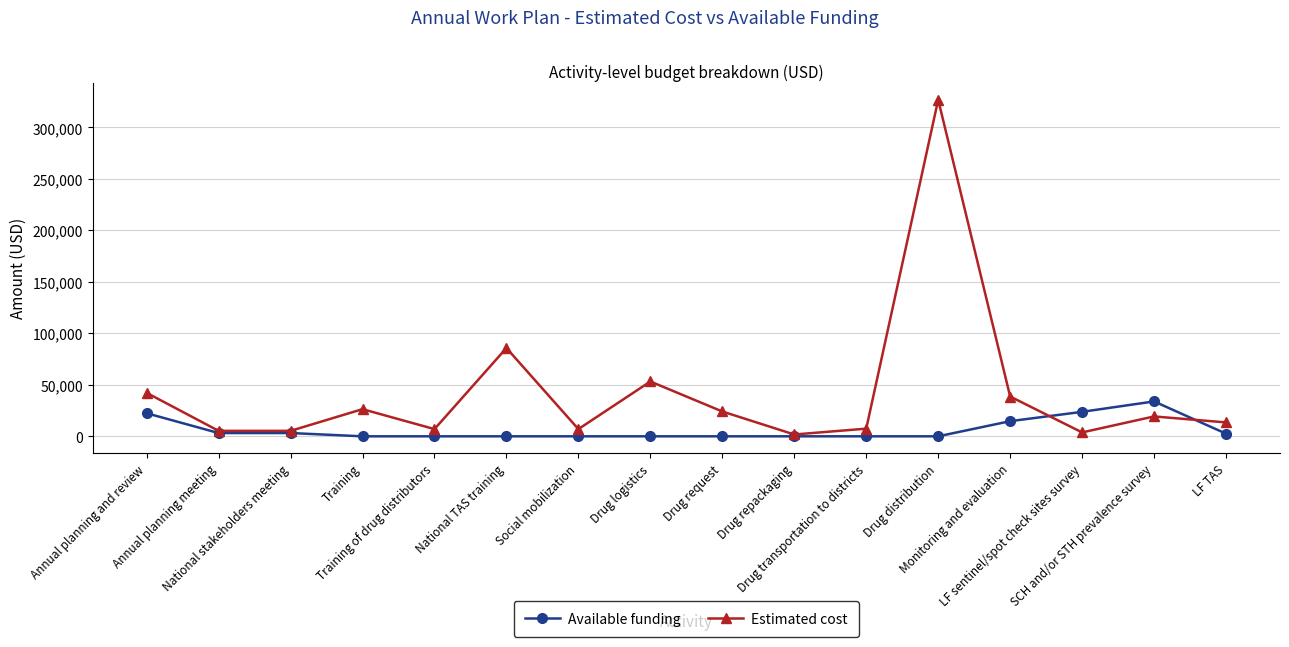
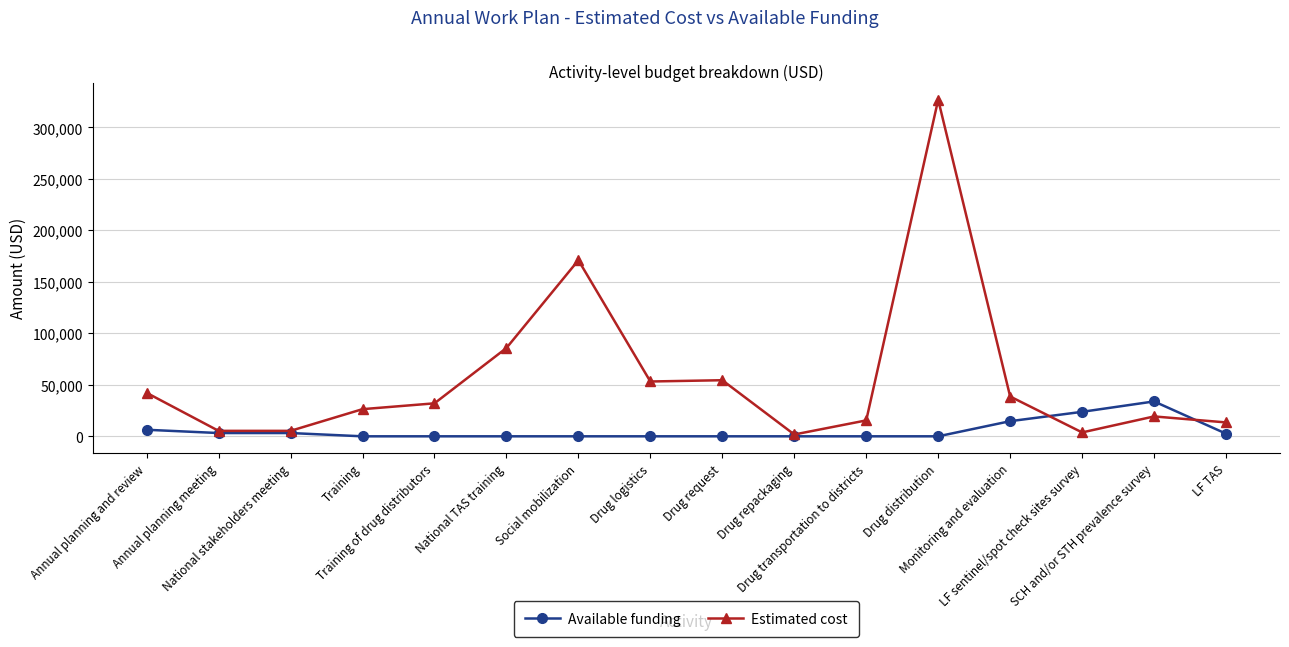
Available funding, Annual planning and review: 22,000 -> 6,000
Estimated cost, Training of drug distributors: 7,000 -> 32,000
Estimated cost, Social mobilization: 7,000 -> 171,000
Estimated cost, Drug request: 24,000 -> 54,000
Estimated cost, Drug transportation to districts: 7,000 -> 15,000
